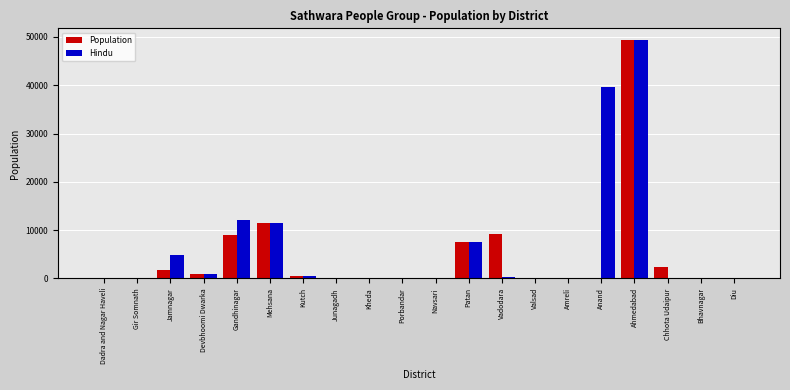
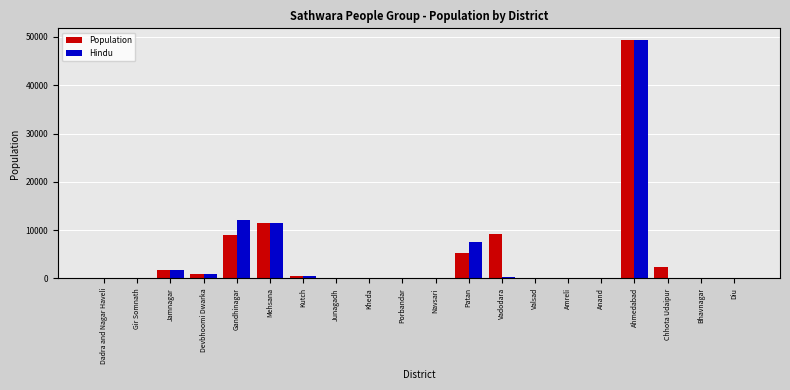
Hindu, Jamnagar: 5000 -> 2000
Population, Patan: 8000 -> 5000
Hindu, Anand: 40000 -> 0
